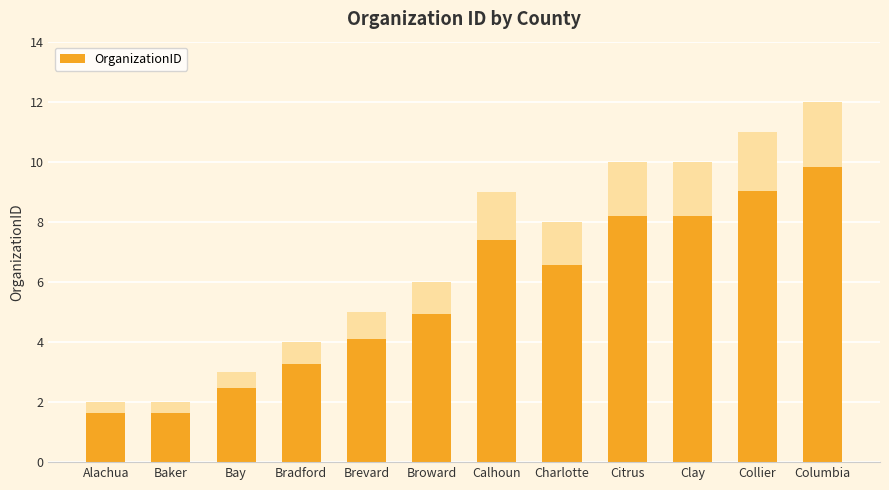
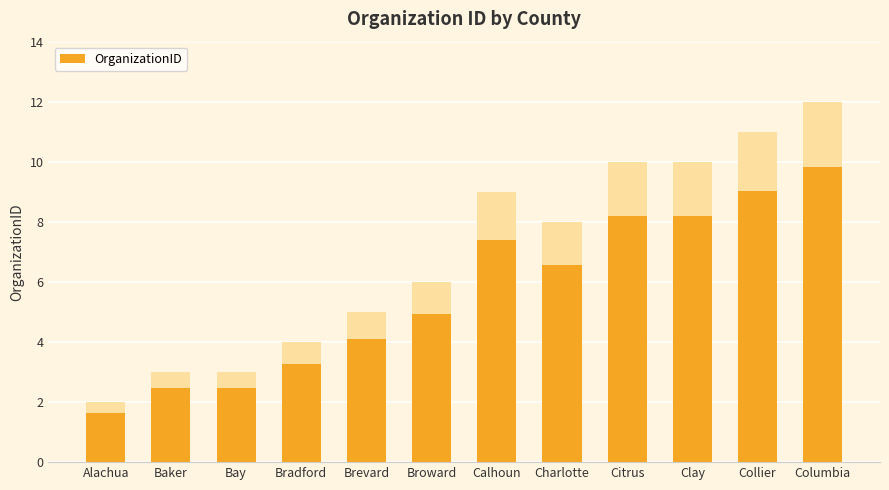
OrganizationID, Baker: 2 -> 3
